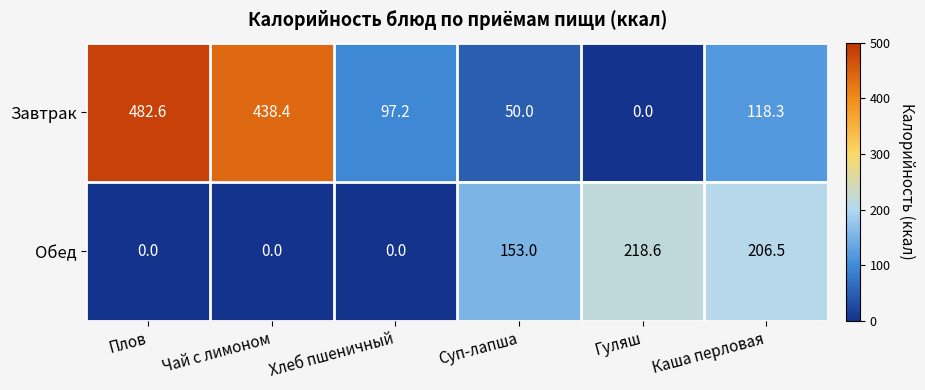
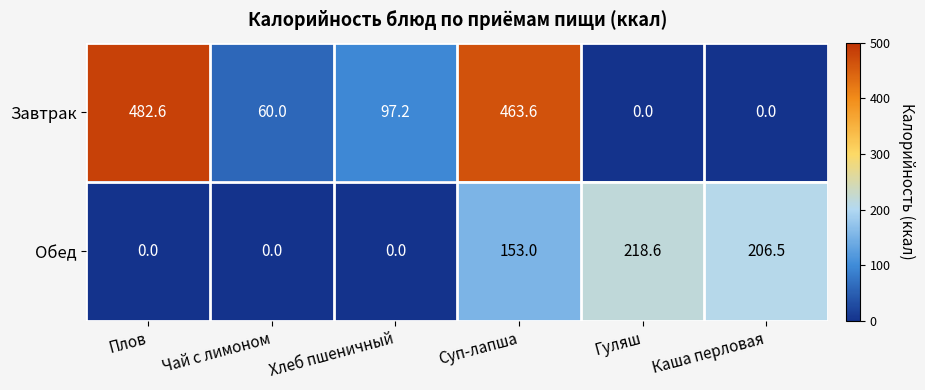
Завтрак, Чай с лимоном: 438.4 -> 60.0
Завтрак, Суп-лапша: 50.0 -> 463.6
Завтрак, Каша перловая: 118.3 -> 0.0
